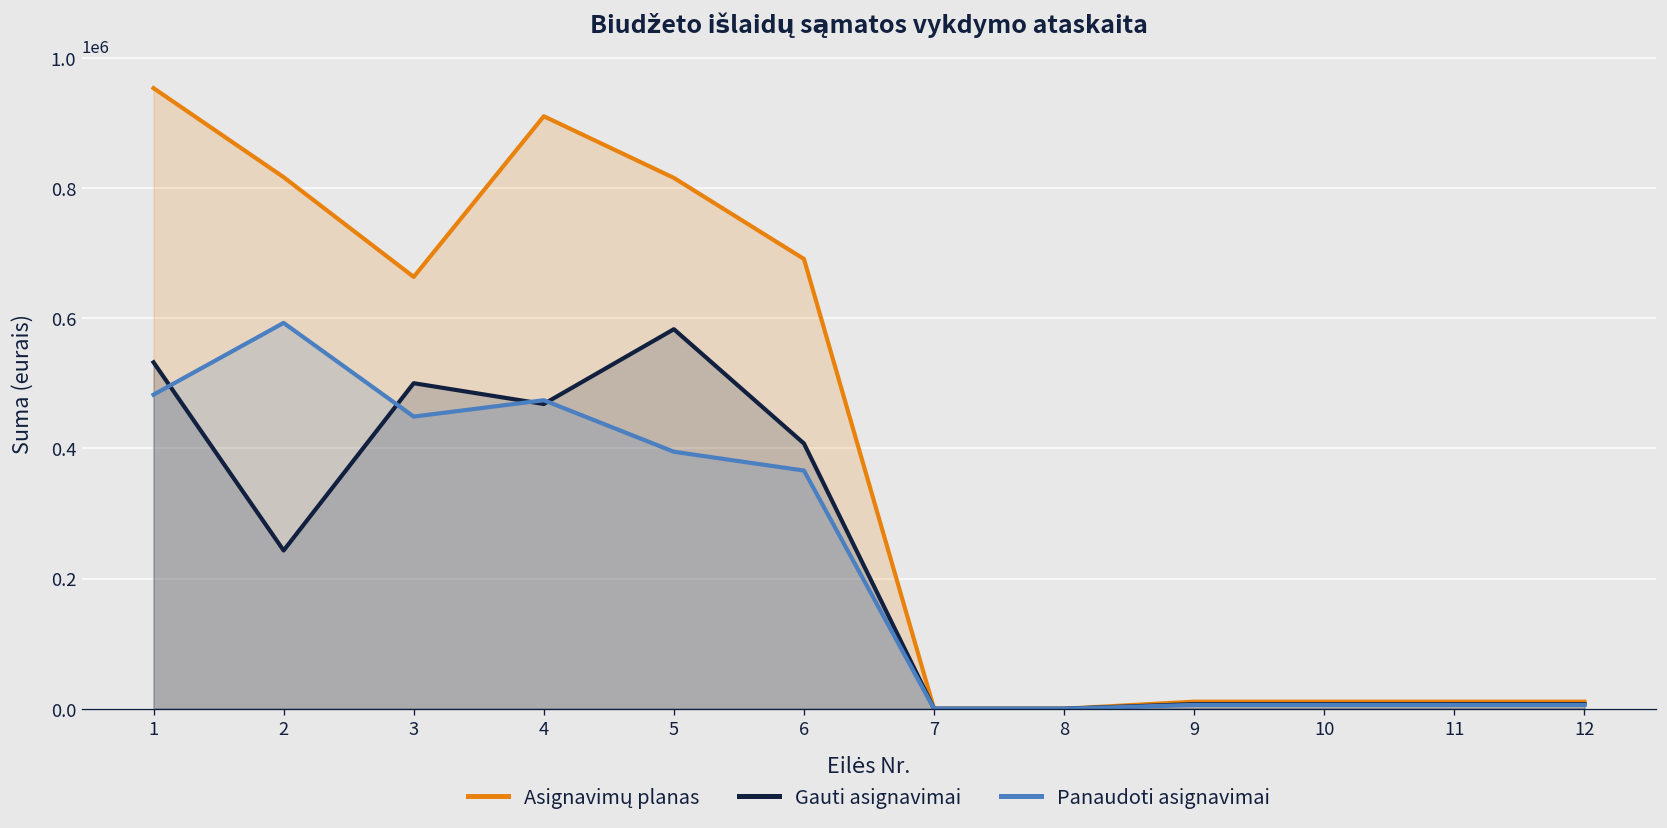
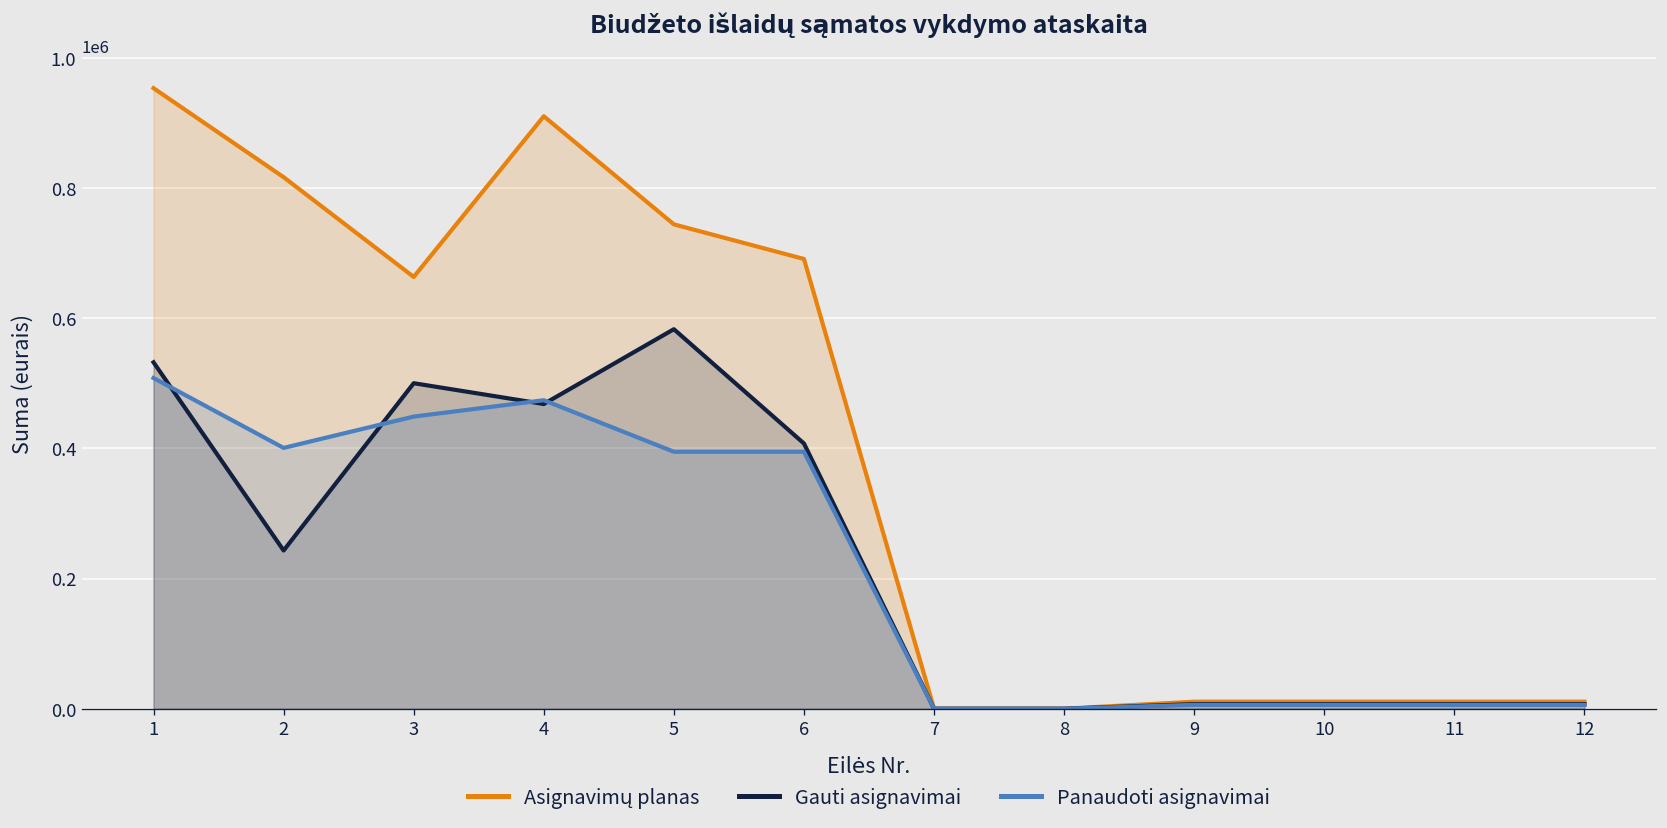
Panaudoti asignavimai, 1: 480000 -> 510000
Panaudoti asignavimai, 2: 590000 -> 400000
Asignavimų planas, 5: 820000 -> 740000
Panaudoti asignavimai, 6: 370000 -> 390000
